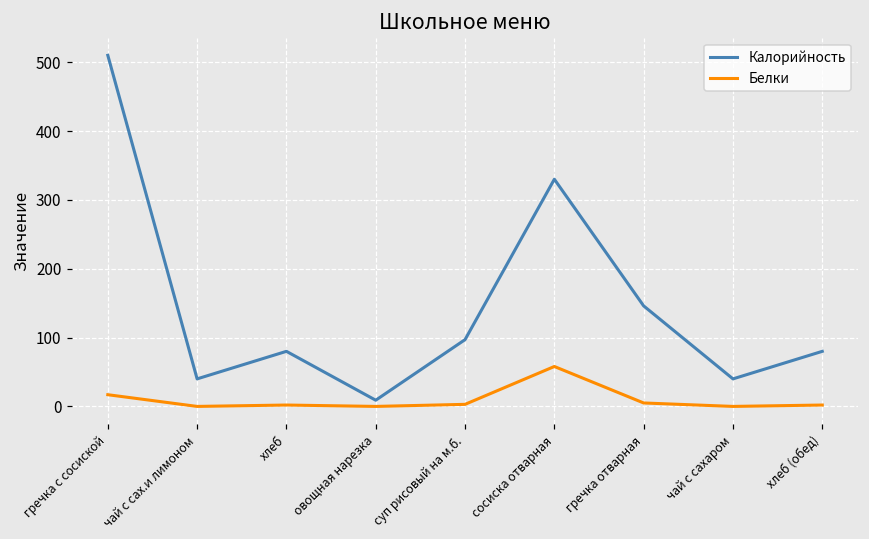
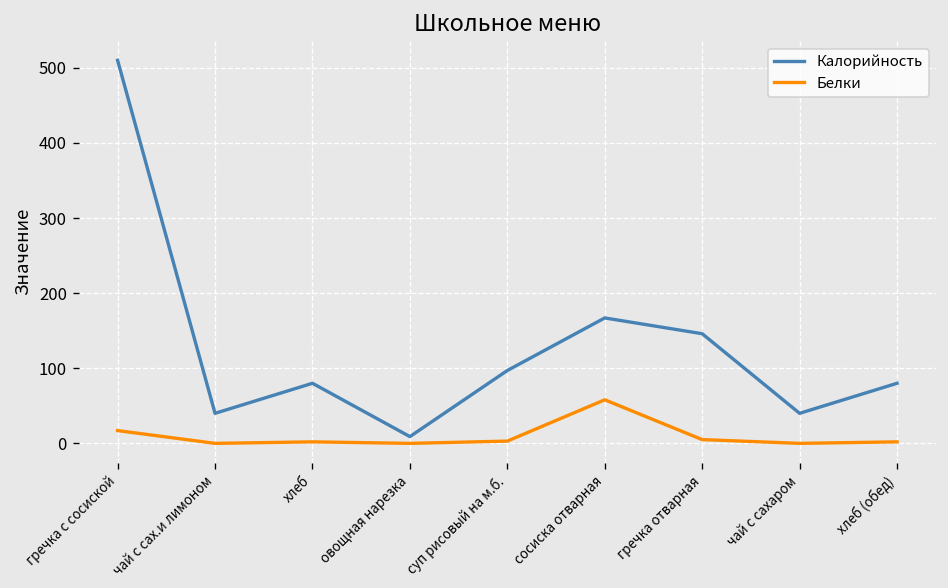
Калорийность, сосиска отварная: 330 -> 170
